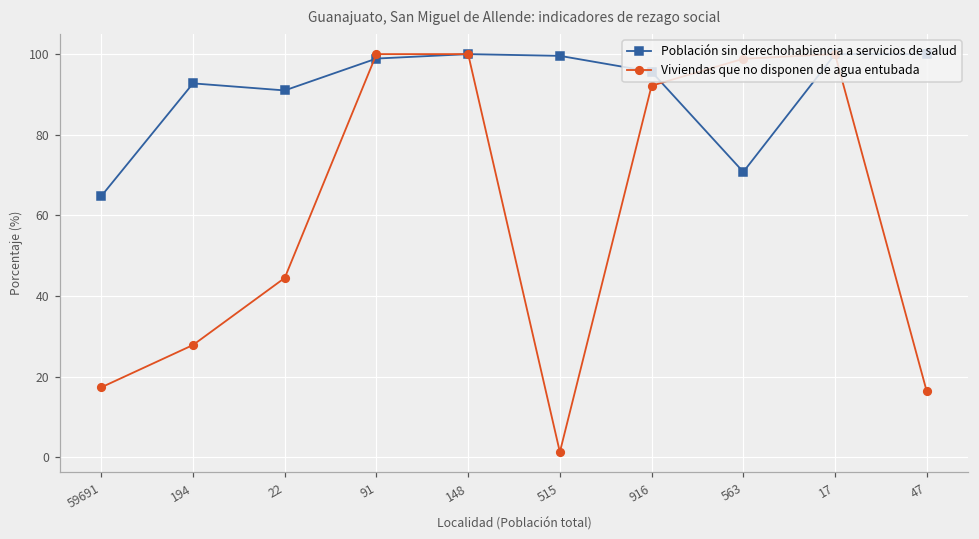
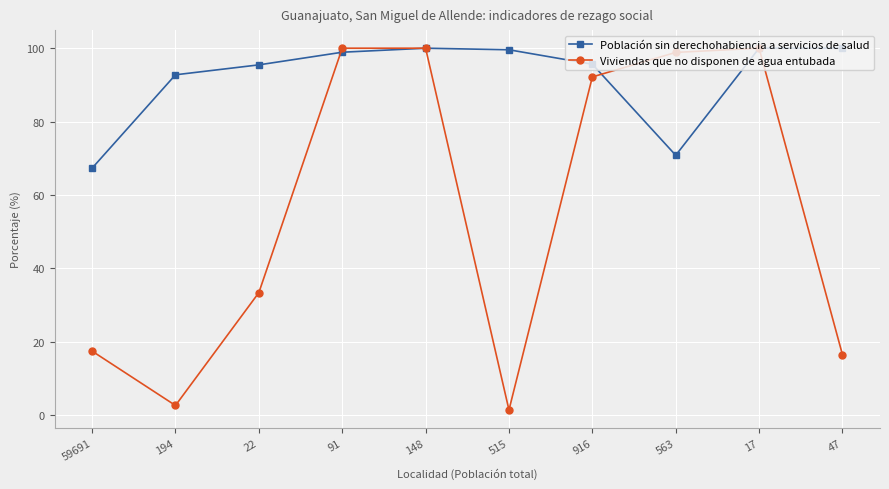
Población sin derechohabiencia a servicios de salud, 59691: 65 -> 67
Viviendas que no disponen de agua entubada, 194: 28 -> 3
Población sin derechohabiencia a servicios de salud, 22: 91 -> 95
Viviendas que no disponen de agua entubada, 22: 45 -> 33
